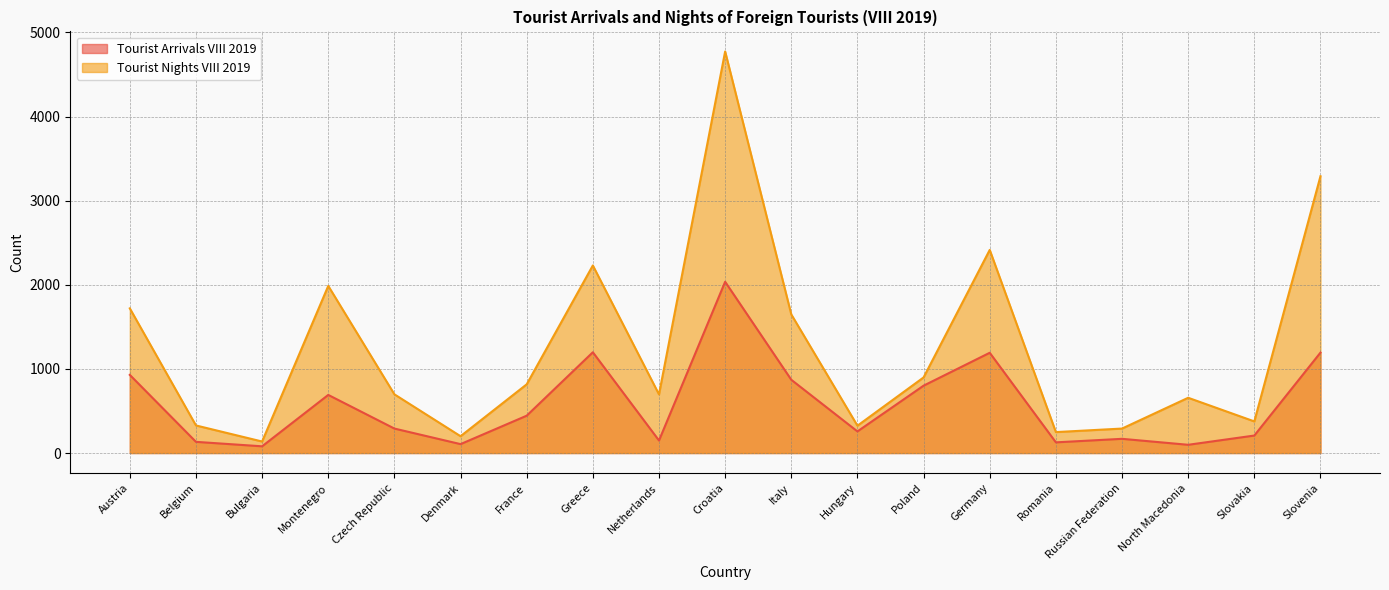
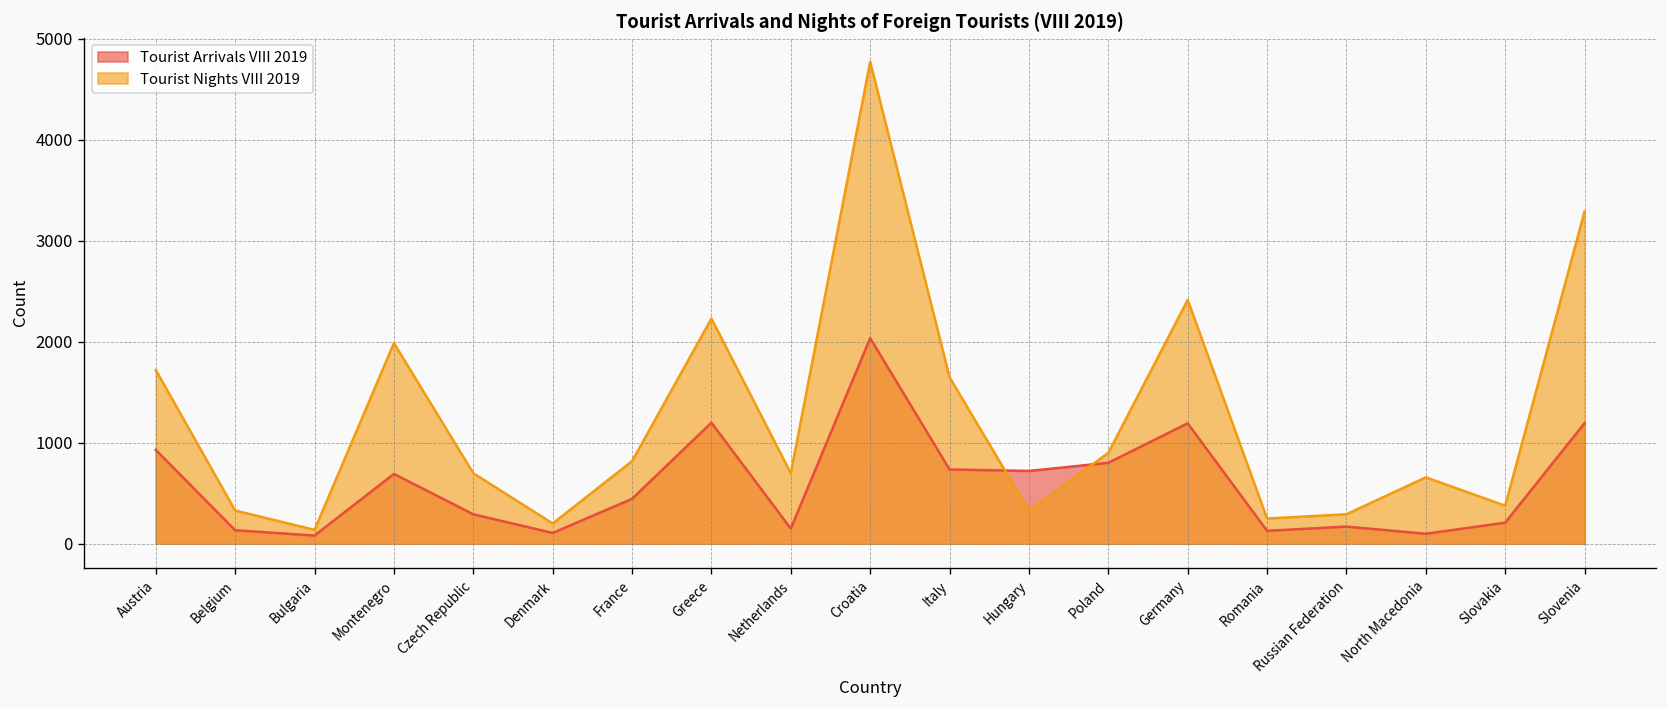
Tourist Arrivals VIII 2019, Italy: 900 -> 700
Tourist Arrivals VIII 2019, Hungary: 300 -> 700
